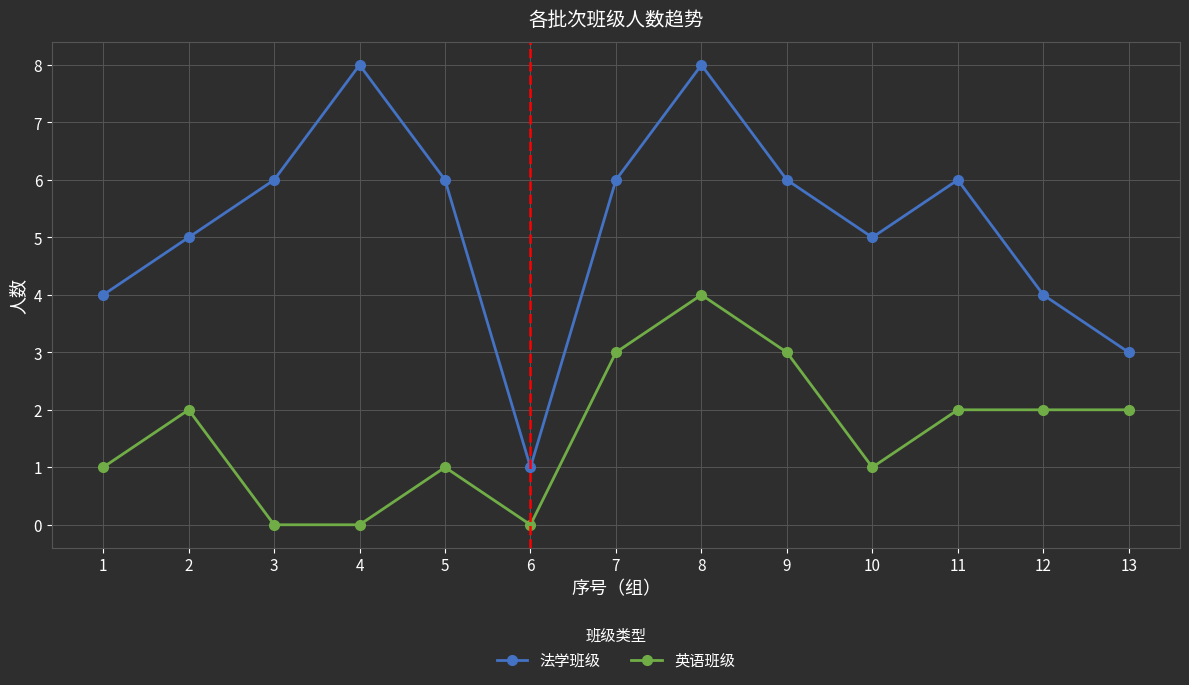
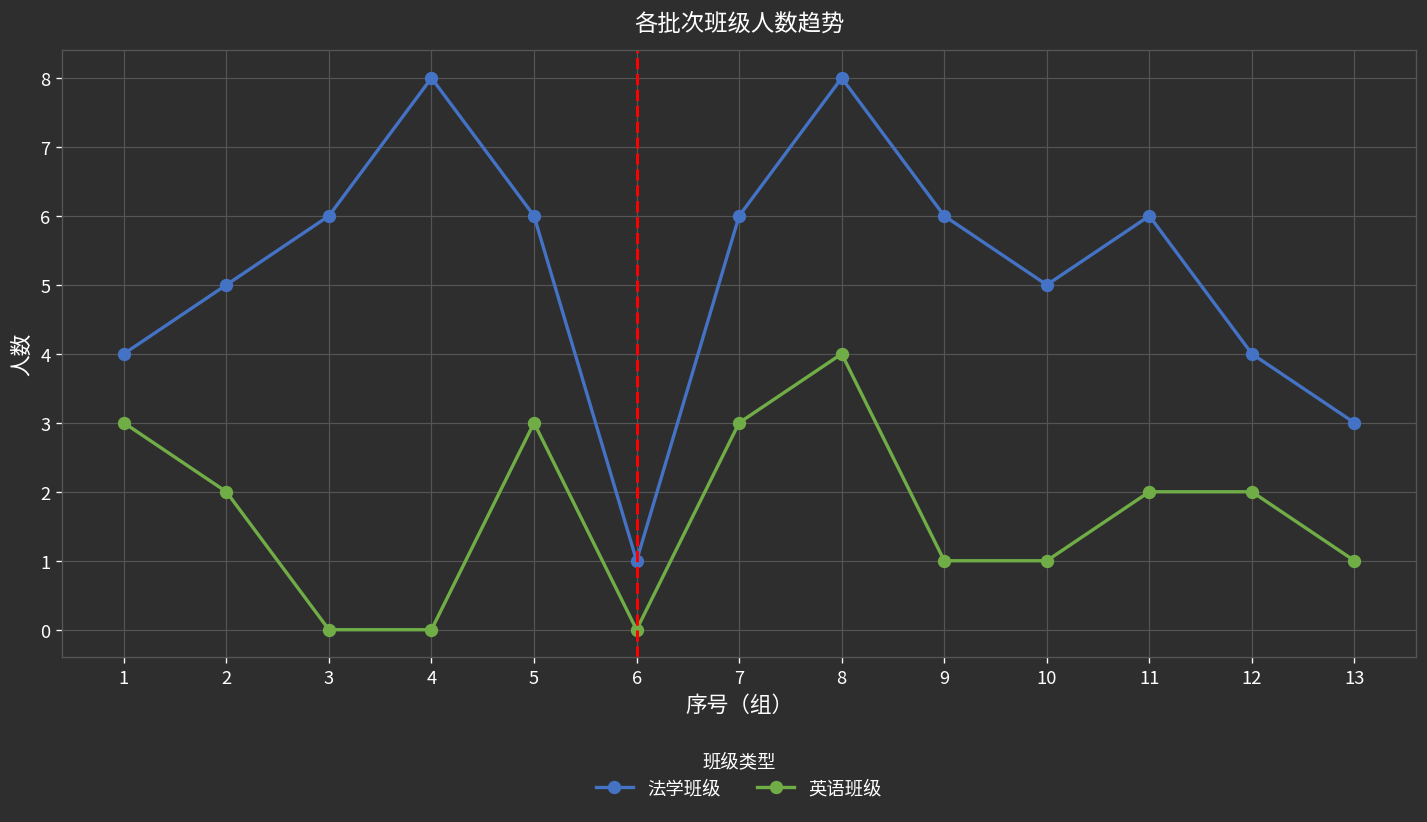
英语班级, 1: 1 -> 3
英语班级, 5: 1 -> 3
英语班级, 9: 3 -> 1
英语班级, 13: 2 -> 1
